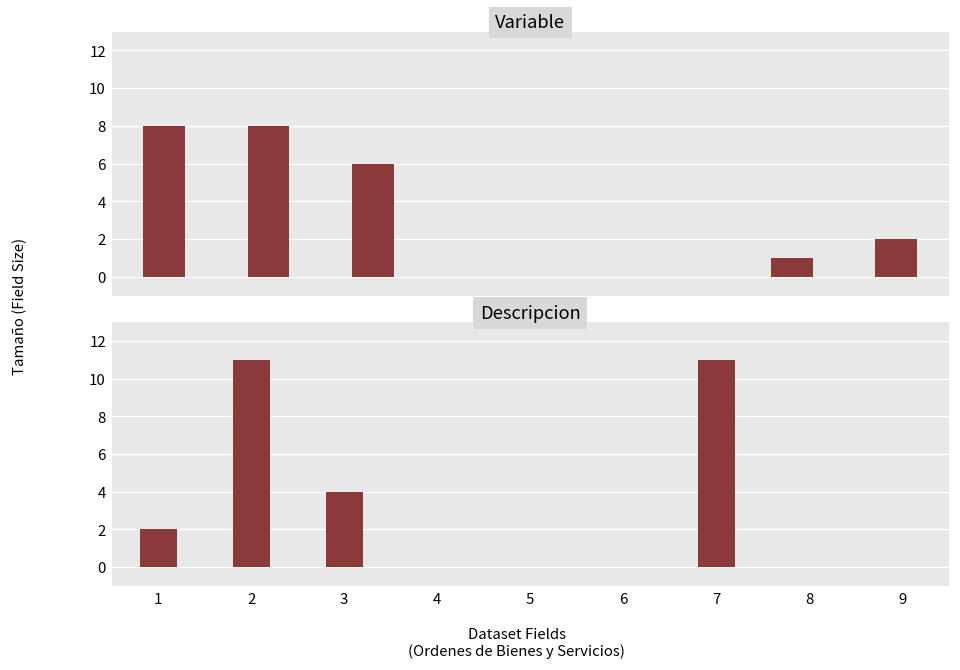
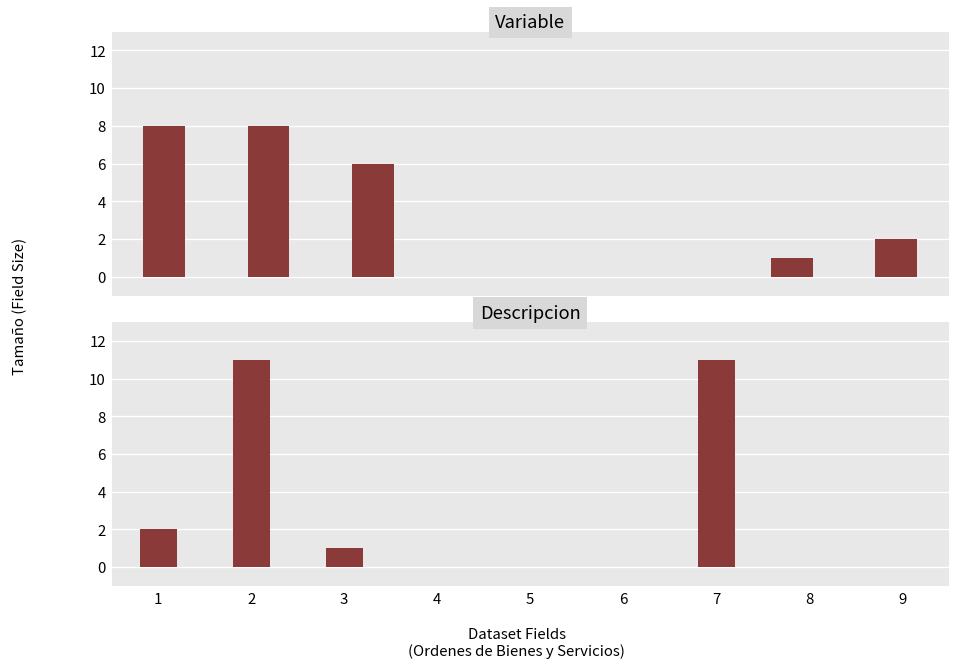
Descripcion, 3: 4 -> 1
